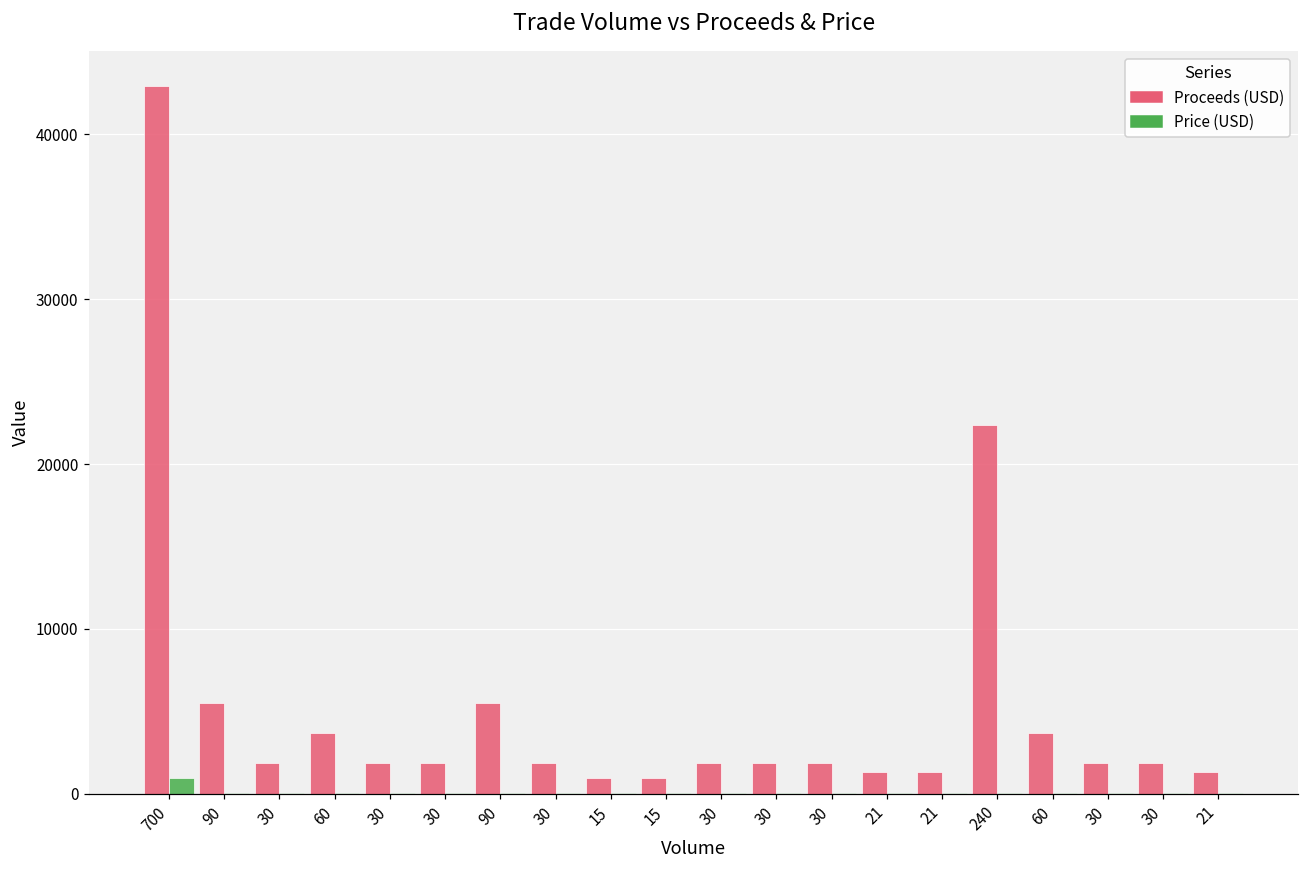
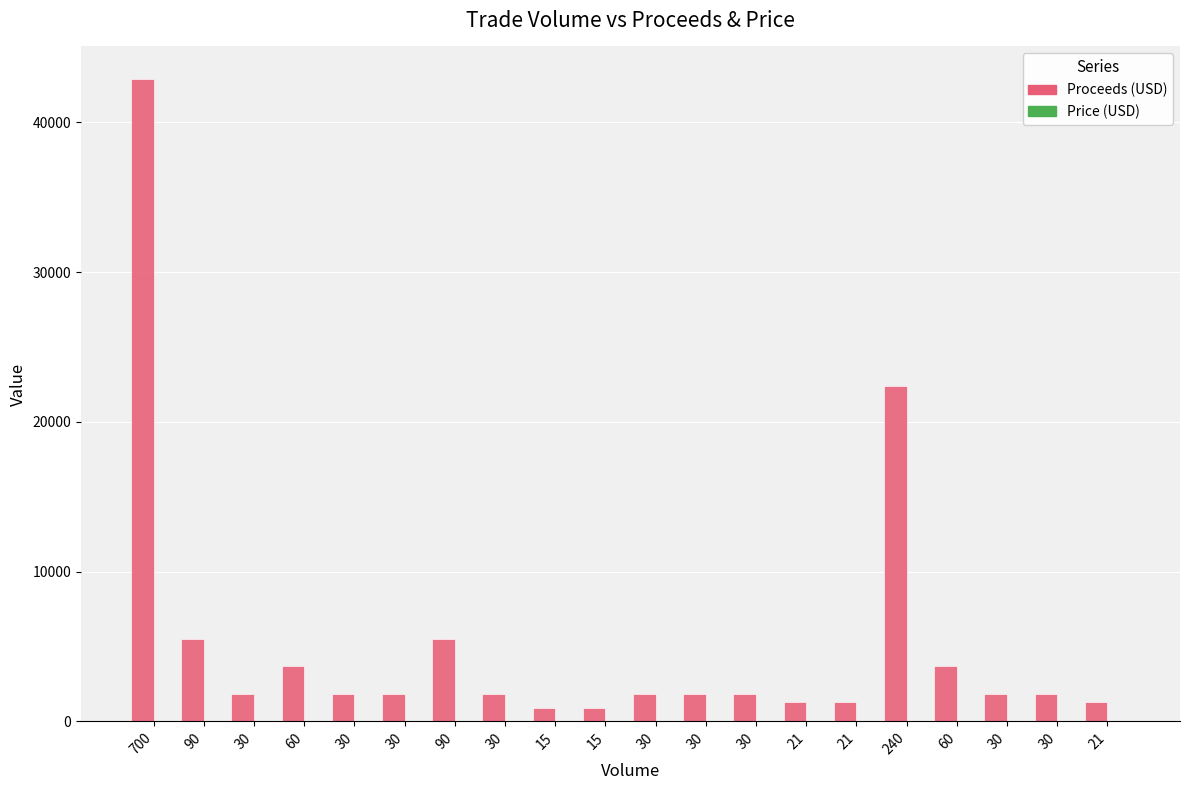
Price (USD), 700: 900 -> 100
